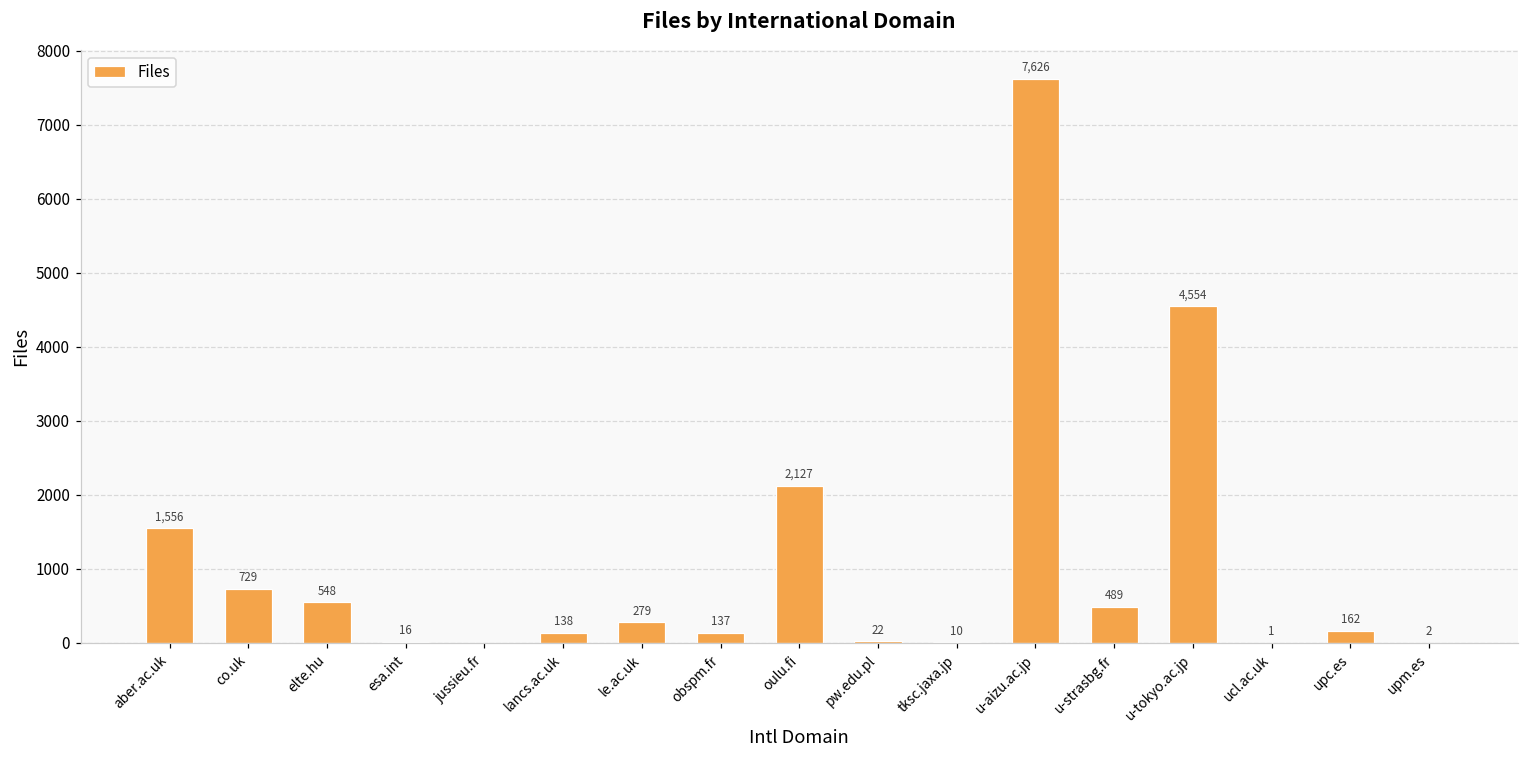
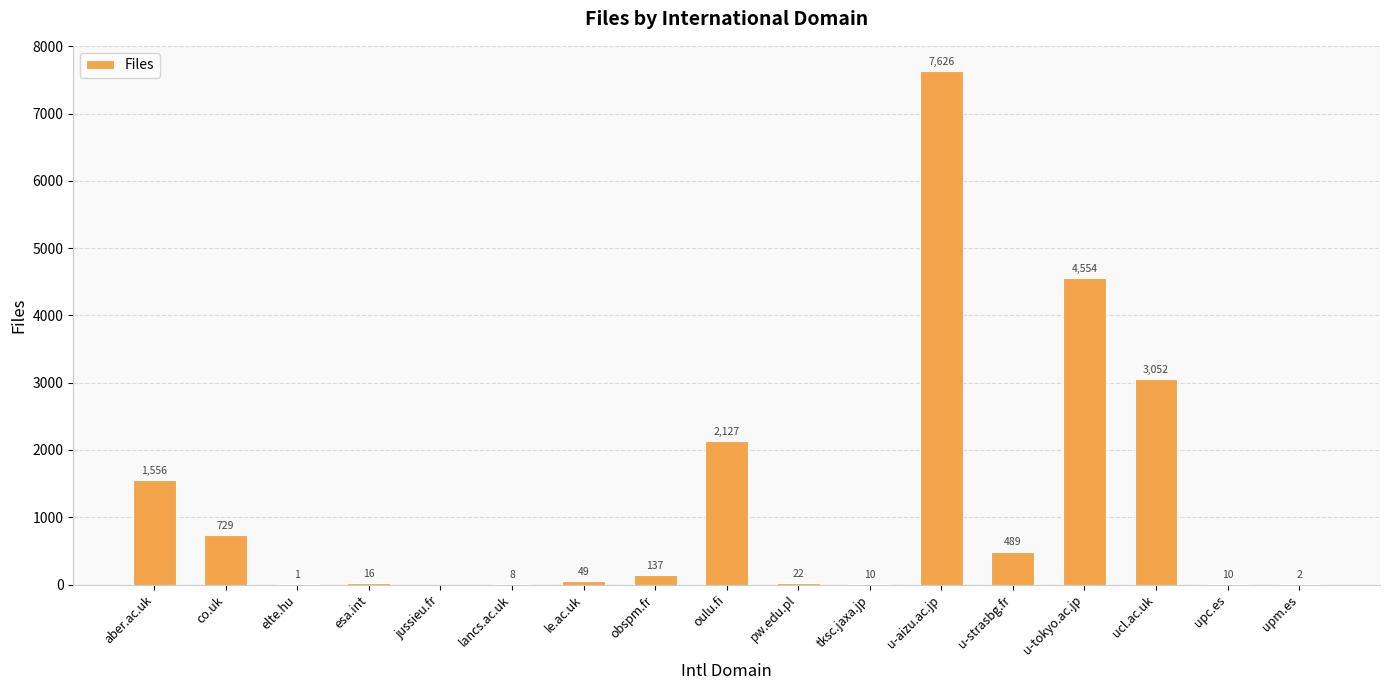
elte.hu: 548 -> 1
lancs.ac.uk: 138 -> 8
le.ac.uk: 279 -> 49
ucl.ac.uk: 1 -> 3,052
upc.es: 162 -> 10
